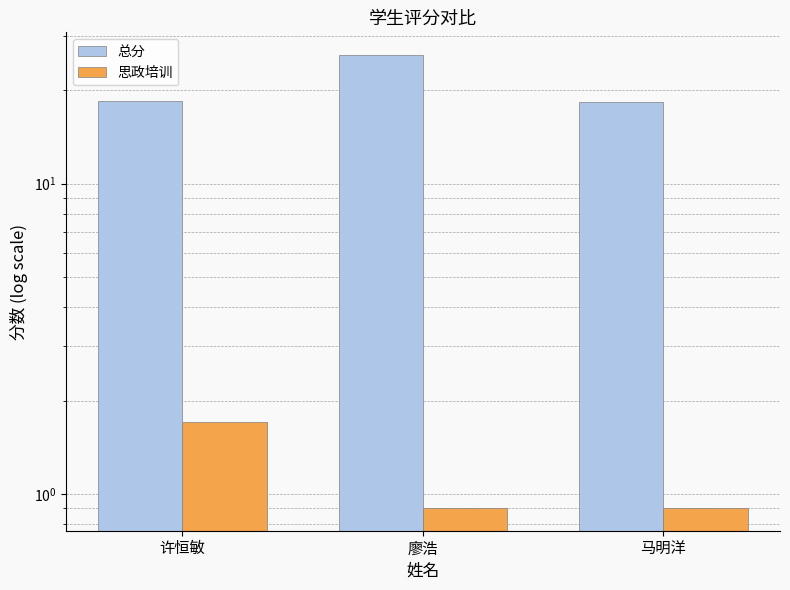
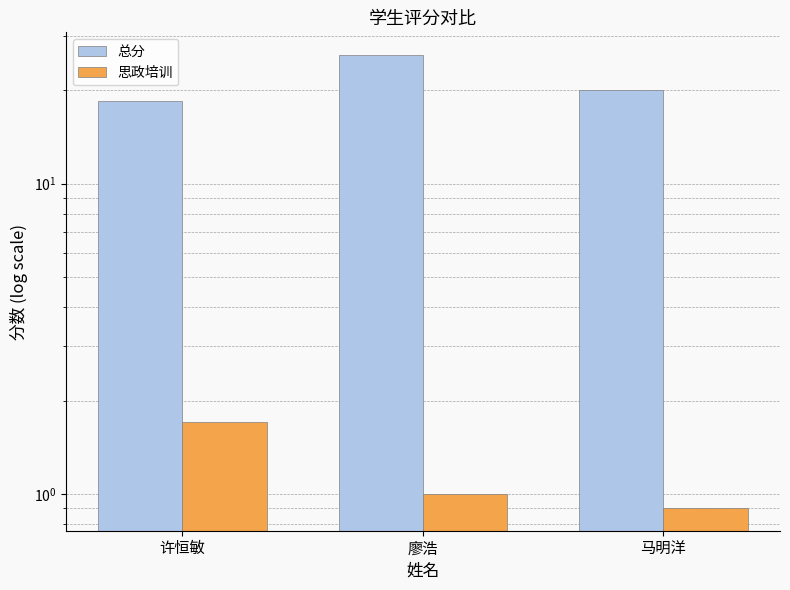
思政培训, 廖浩: 0.9 -> 1.0
总分, 马明洋: 18 -> 20
